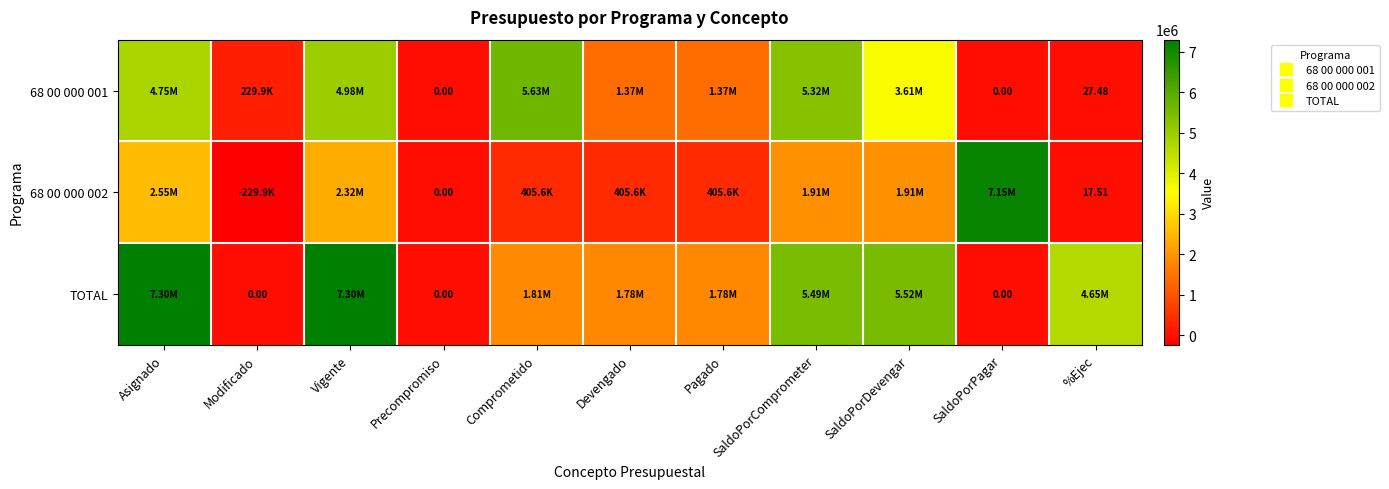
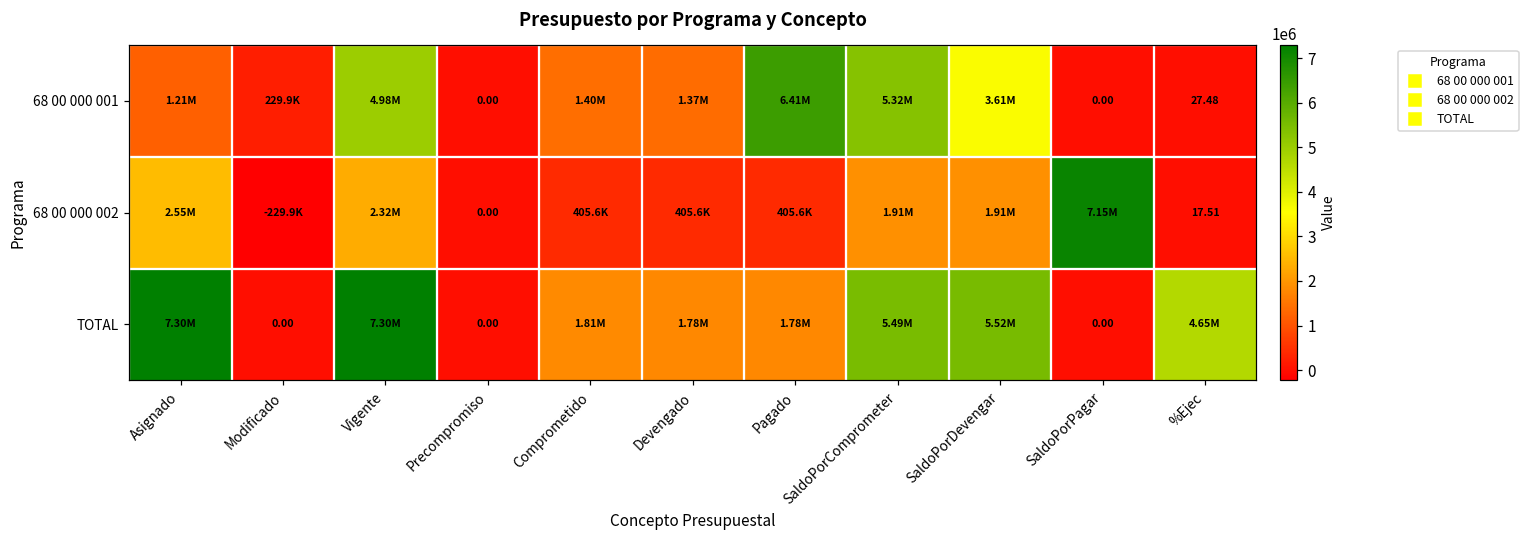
68 00 000 001, Asignado: 4.75M -> 1.21M
68 00 000 001, Comprometido: 5.63M -> 1.40M
68 00 000 001, Pagado: 1.37M -> 6.41M
